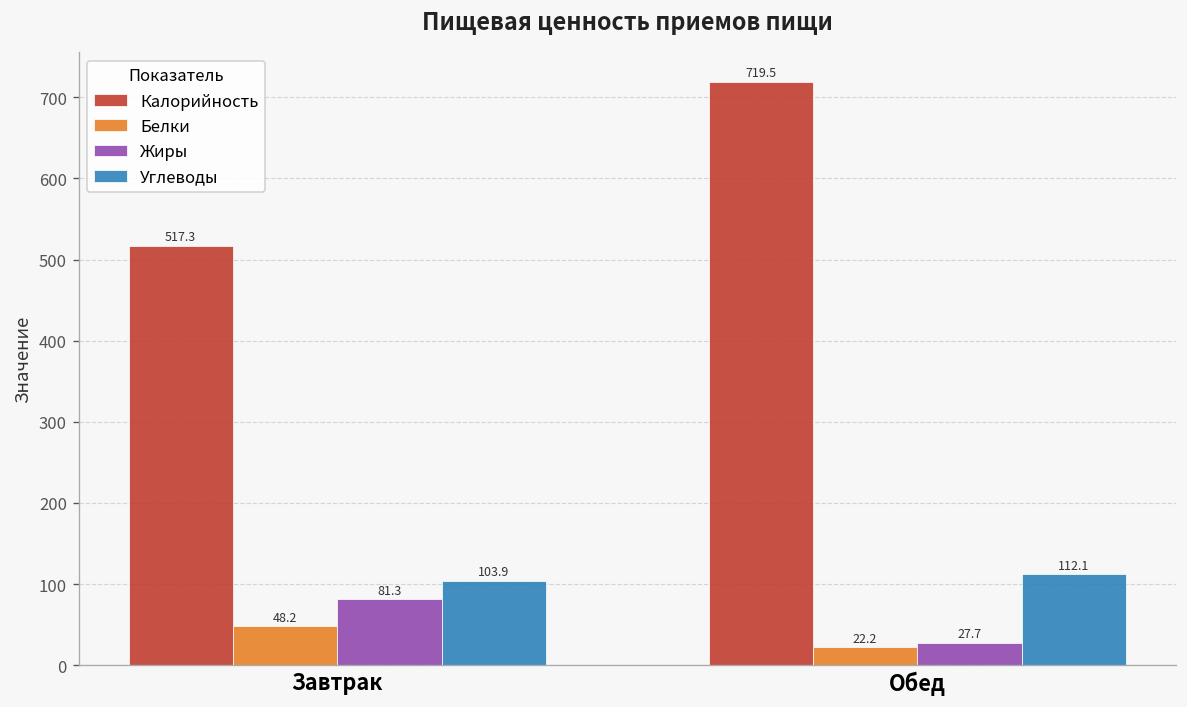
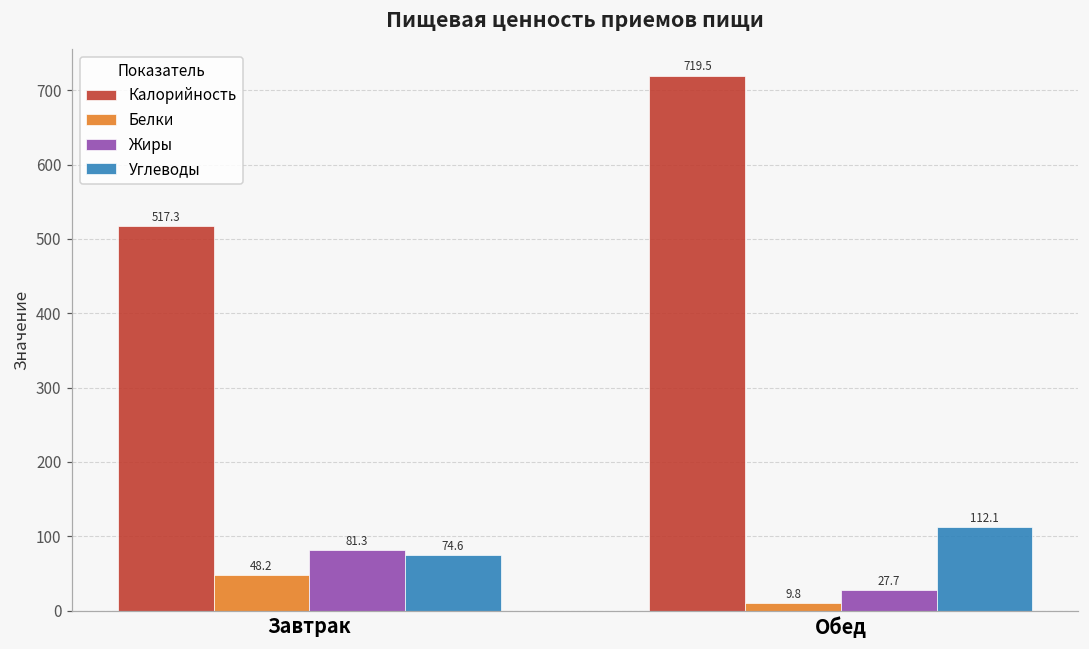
Углеводы, Завтрак: 103.9 -> 74.6
Белки, Обед: 22.2 -> 9.8
